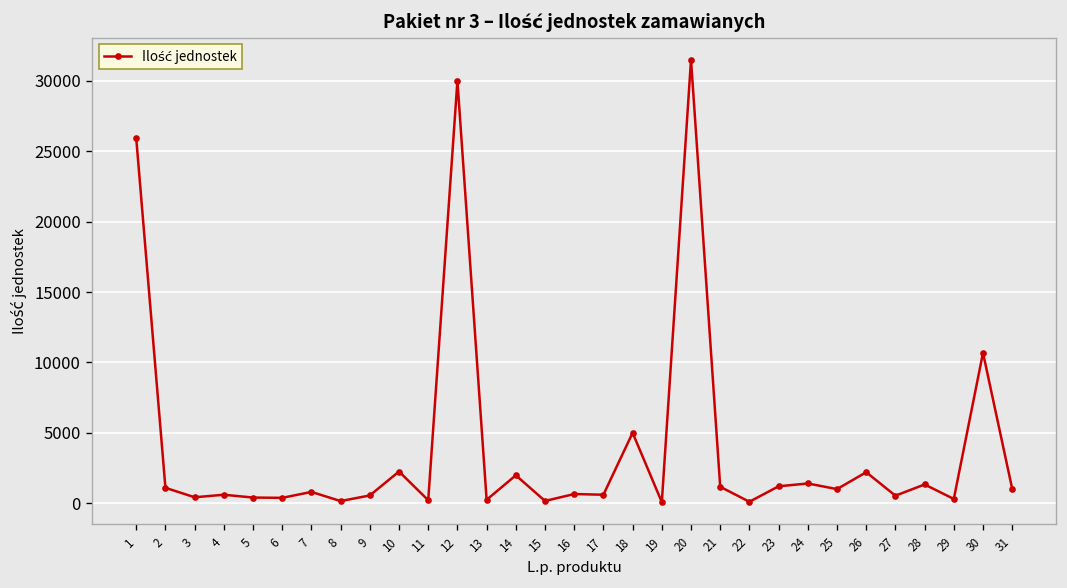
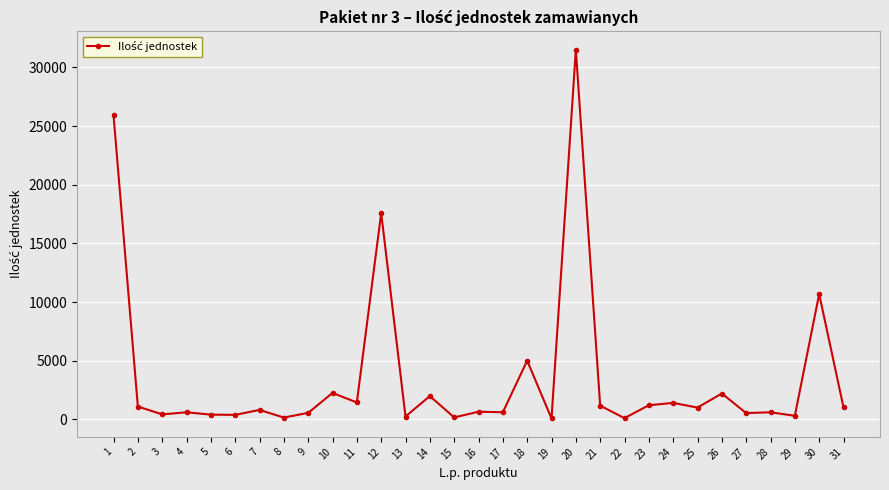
11: 200 -> 1400
12: 30000 -> 17600
28: 1300 -> 600
